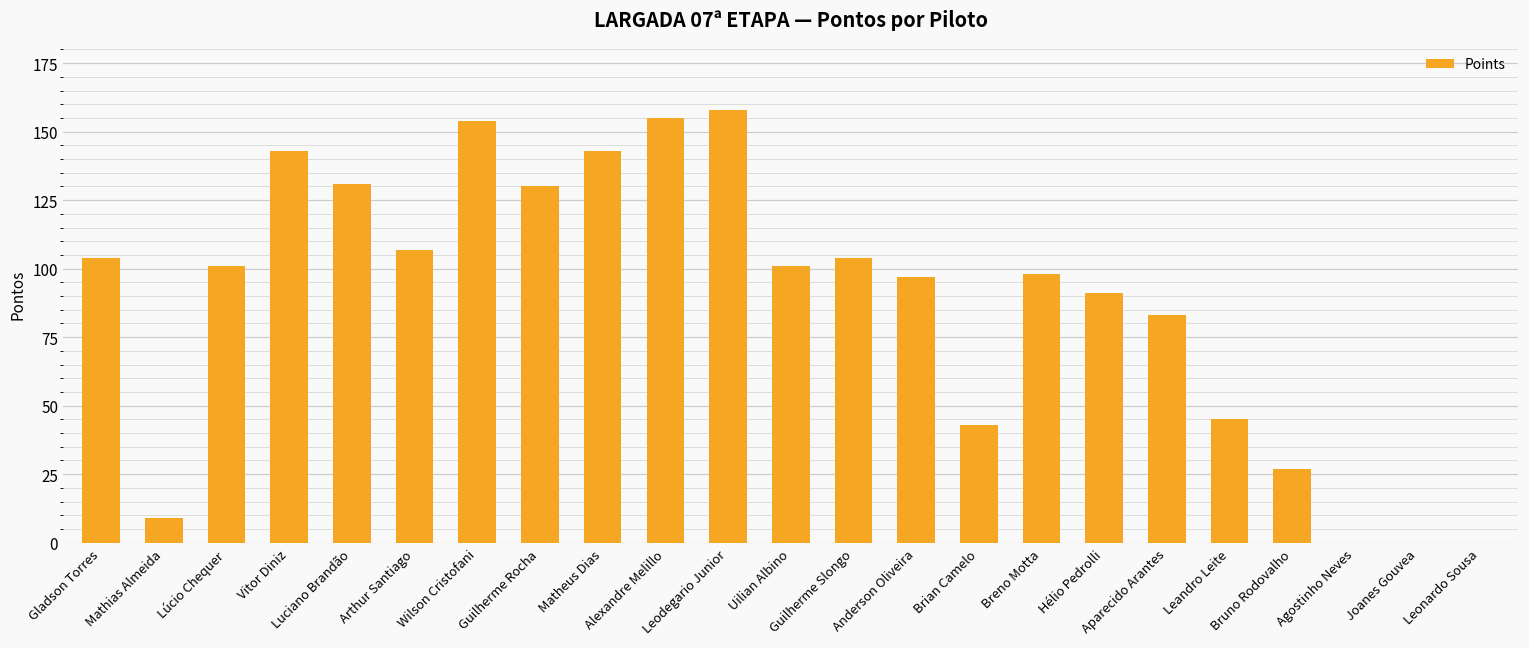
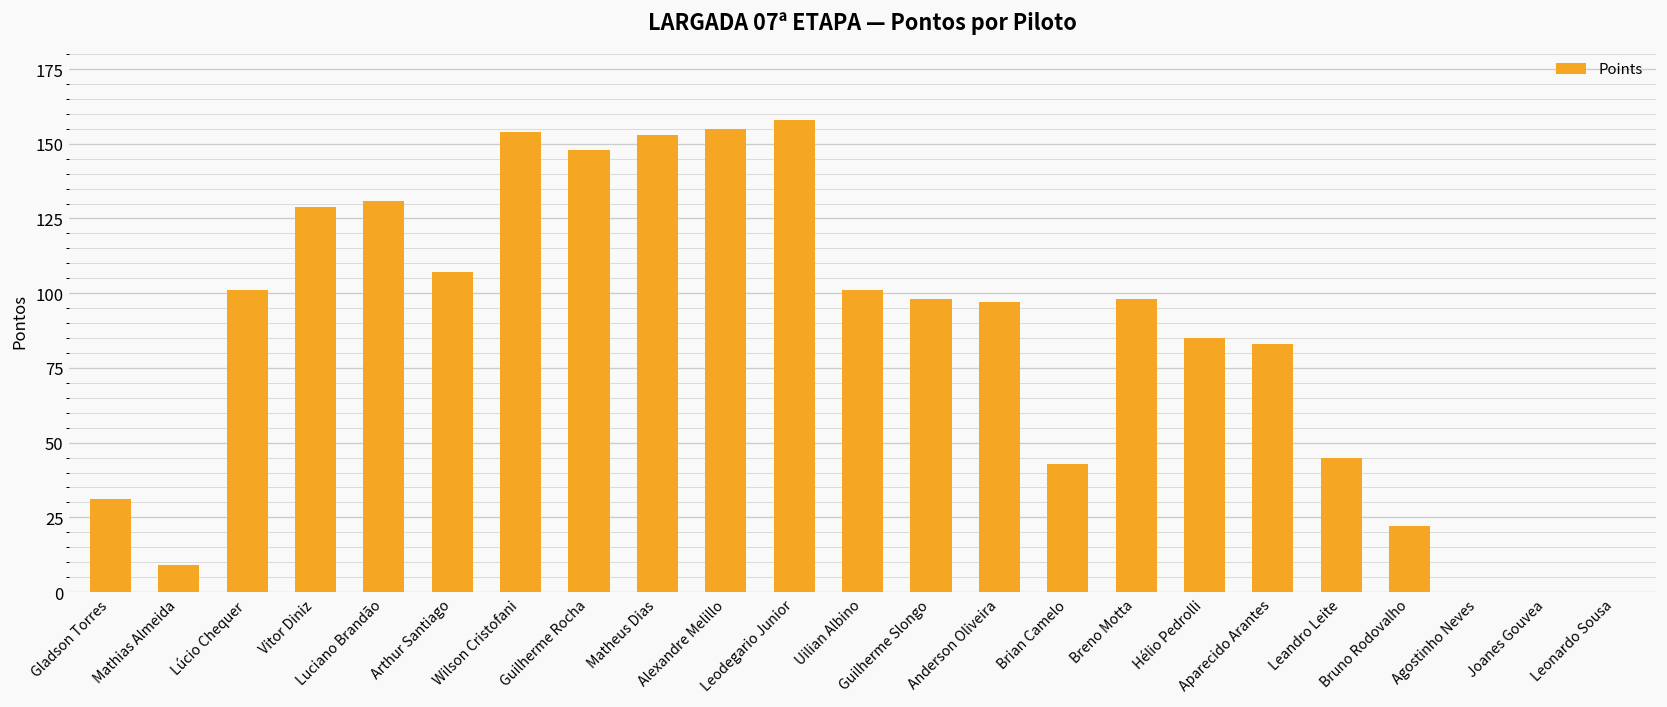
Gladson Torres: 104 -> 31
Vitor Diniz: 143 -> 129
Guilherme Rocha: 130 -> 148
Matheus Dias: 143 -> 153
Guilherme Slongo: 104 -> 98
Hélio Pedrolli: 91 -> 85
Bruno Rodovalho: 27 -> 22
